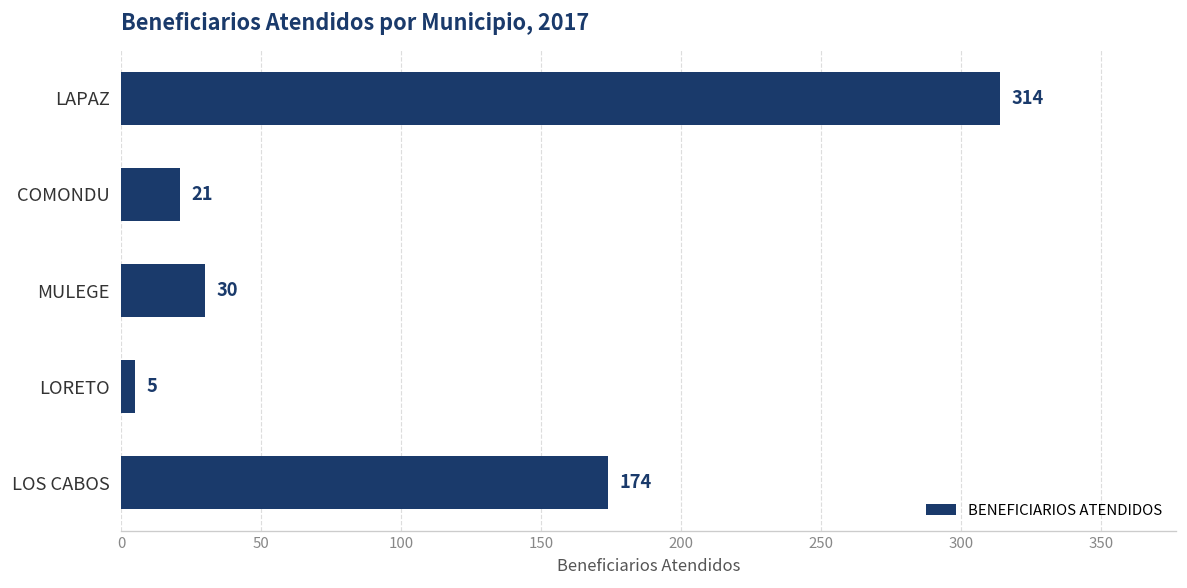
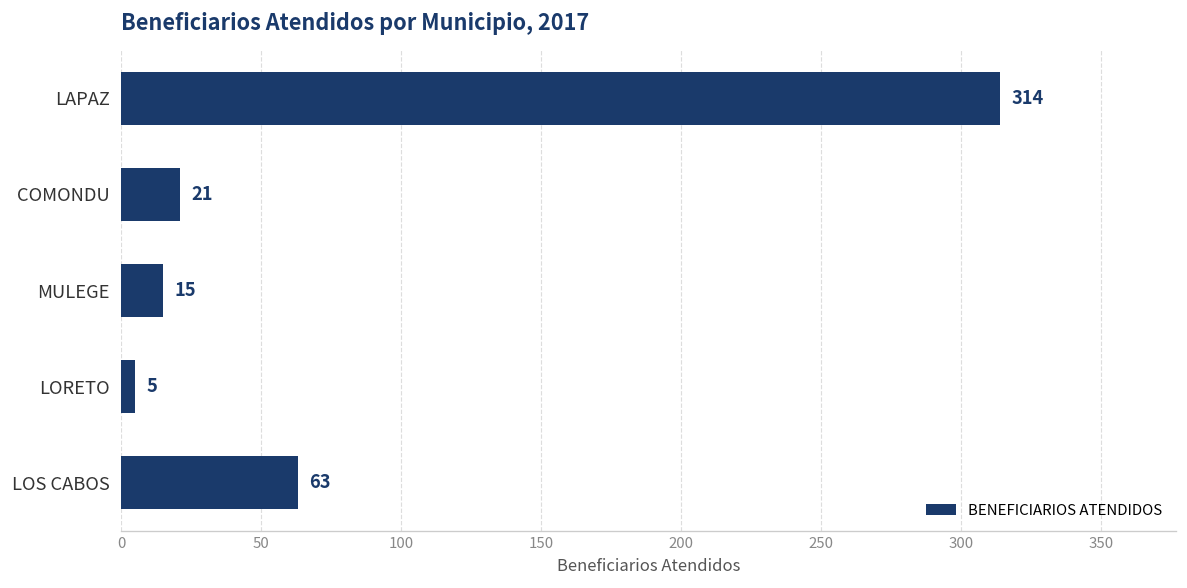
MULEGE: 30 -> 15
LOS CABOS: 174 -> 63
